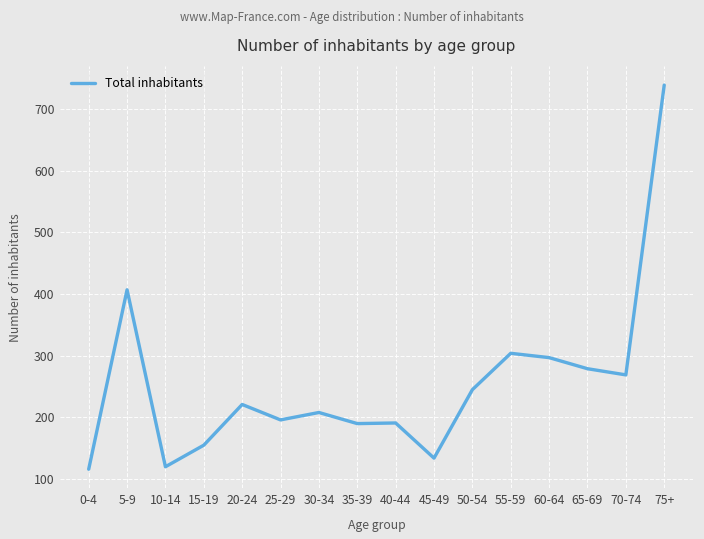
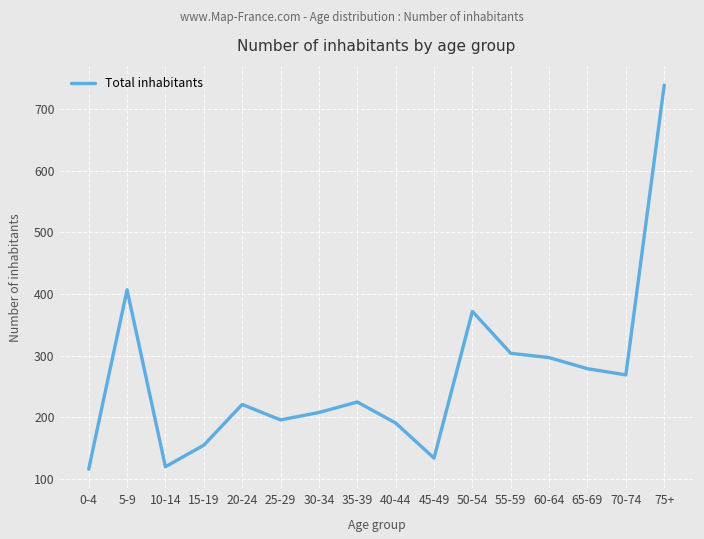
35-39: 190 -> 230
50-54: 250 -> 370
